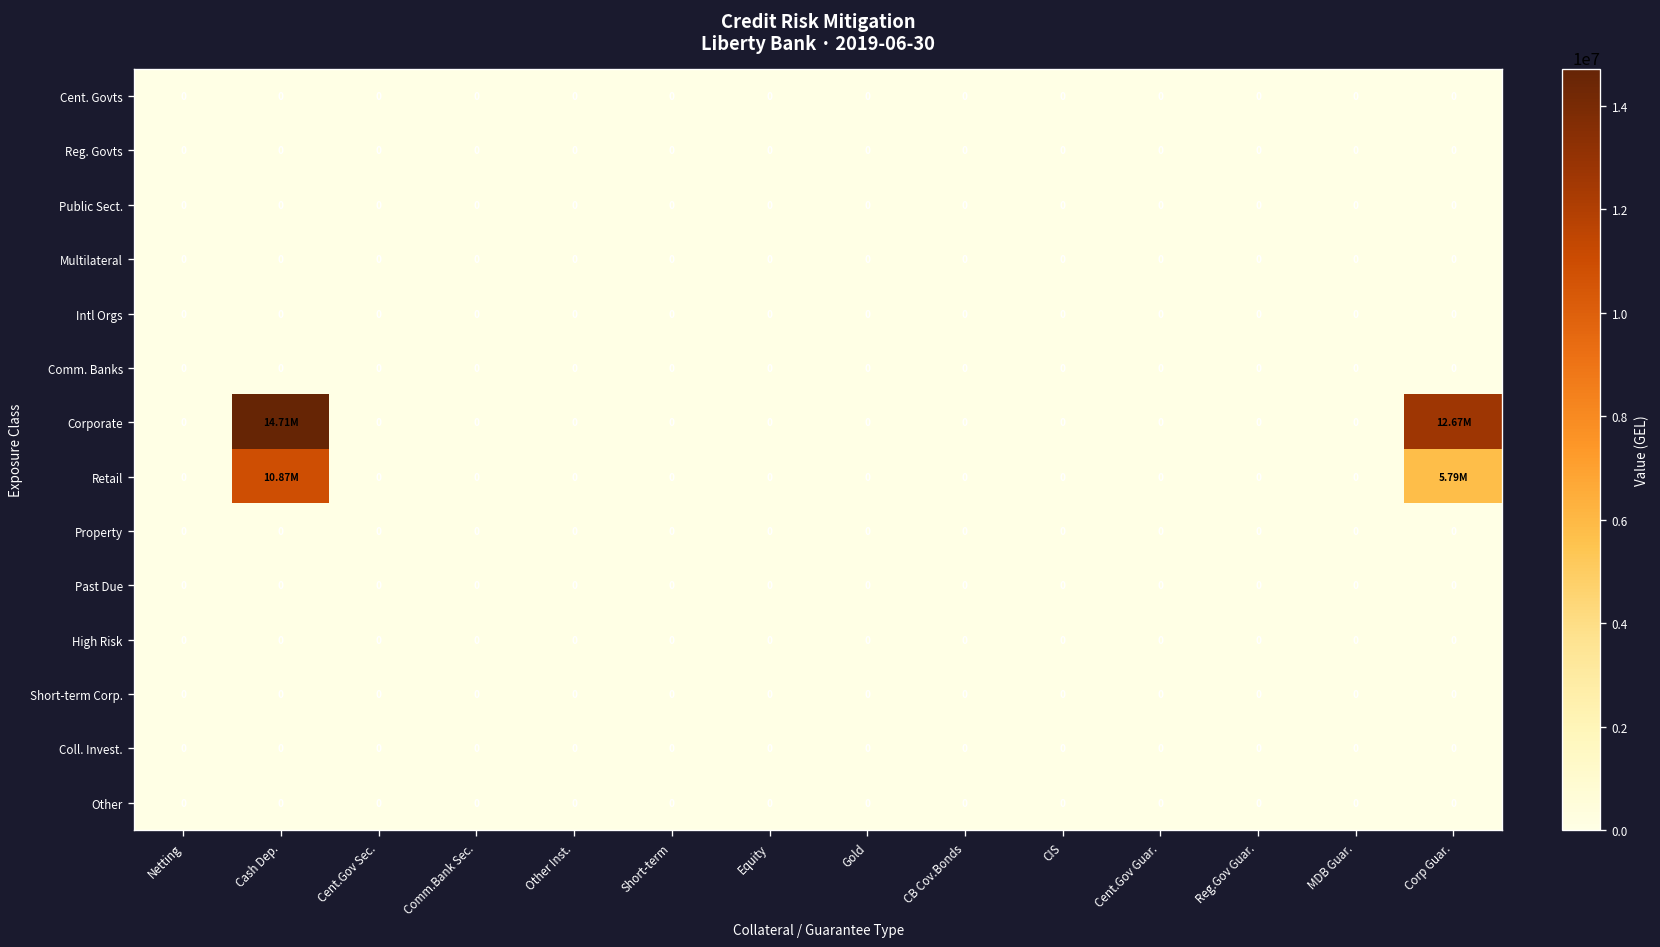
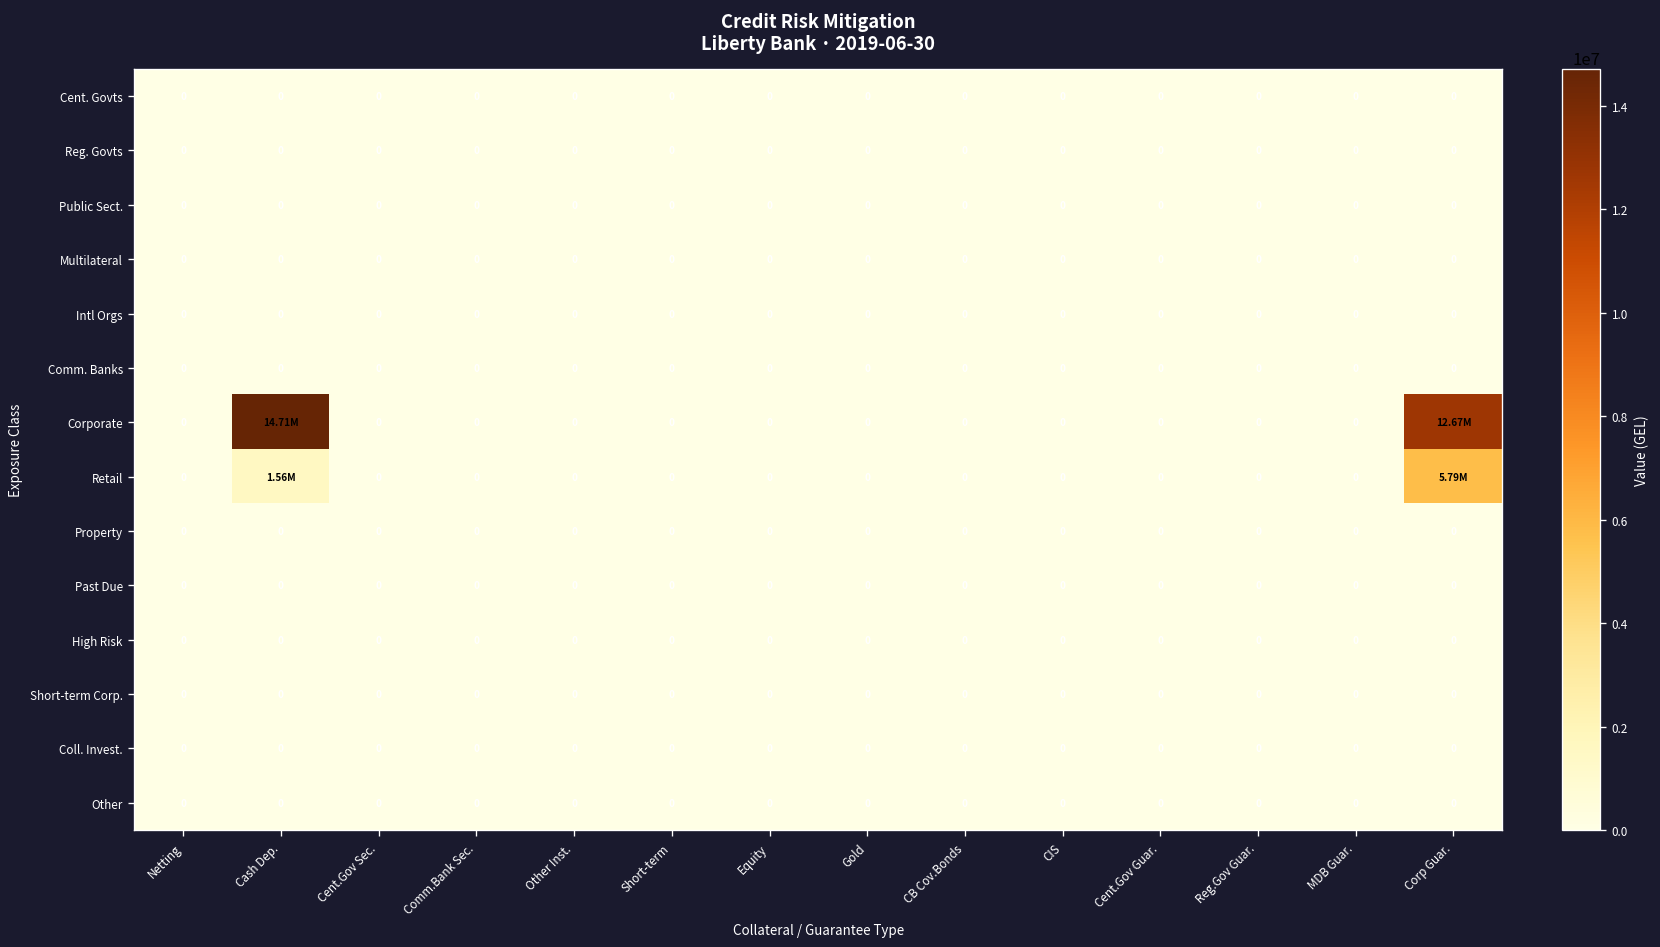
Retail, Cash Dep.: 10.87M -> 1.56M
